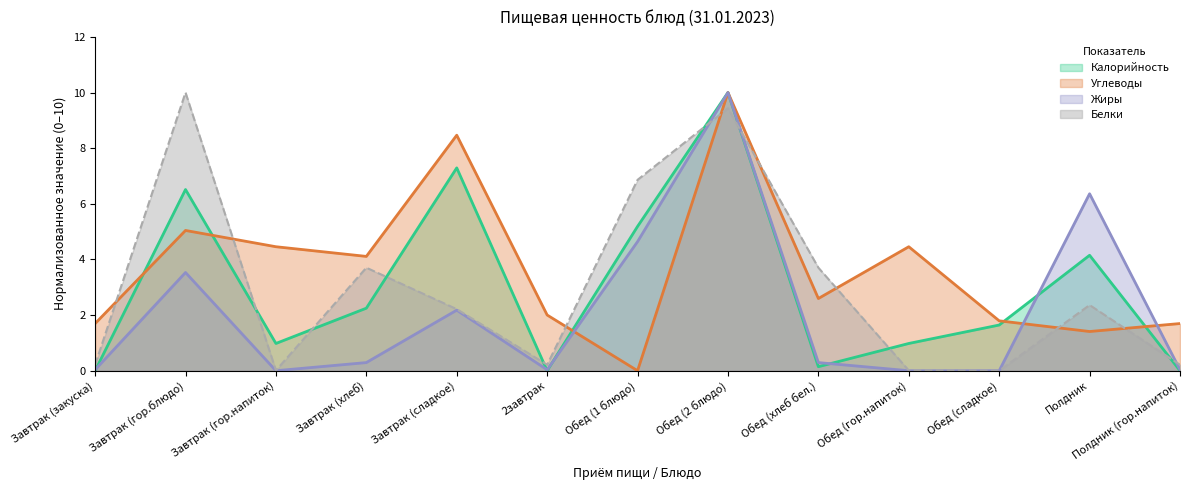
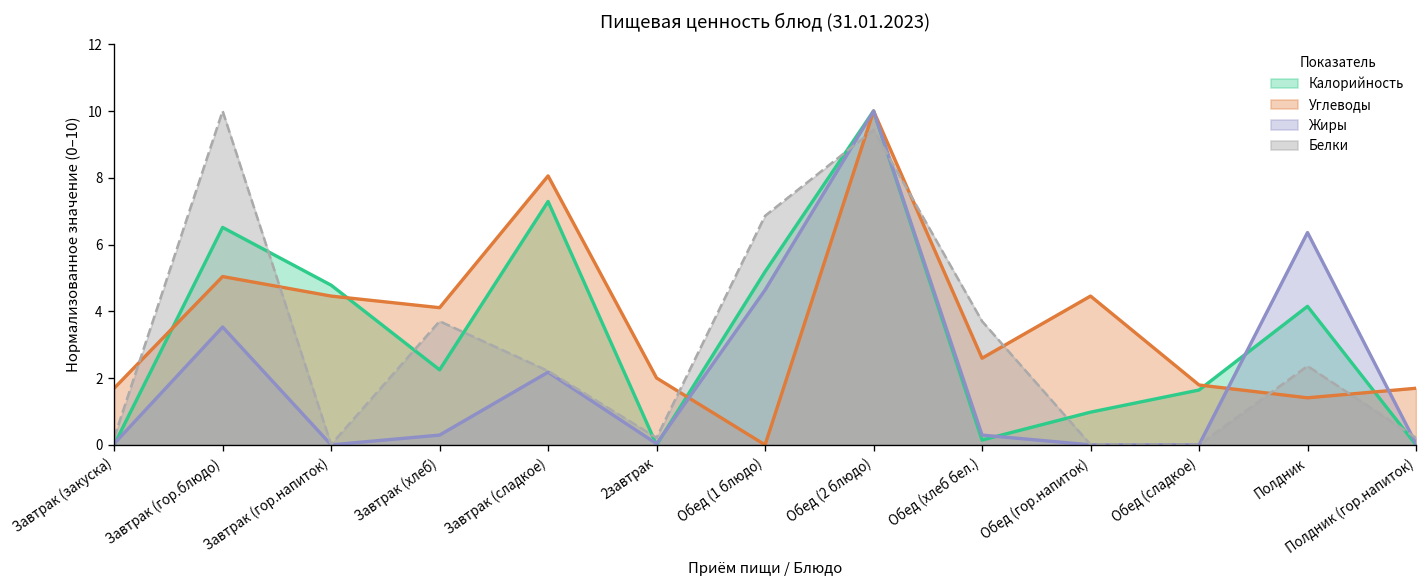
Калорийность, Завтрак (гор.напиток): 1.0 -> 4.8
Углеводы, Завтрак (сладкое): 8.5 -> 8.1
